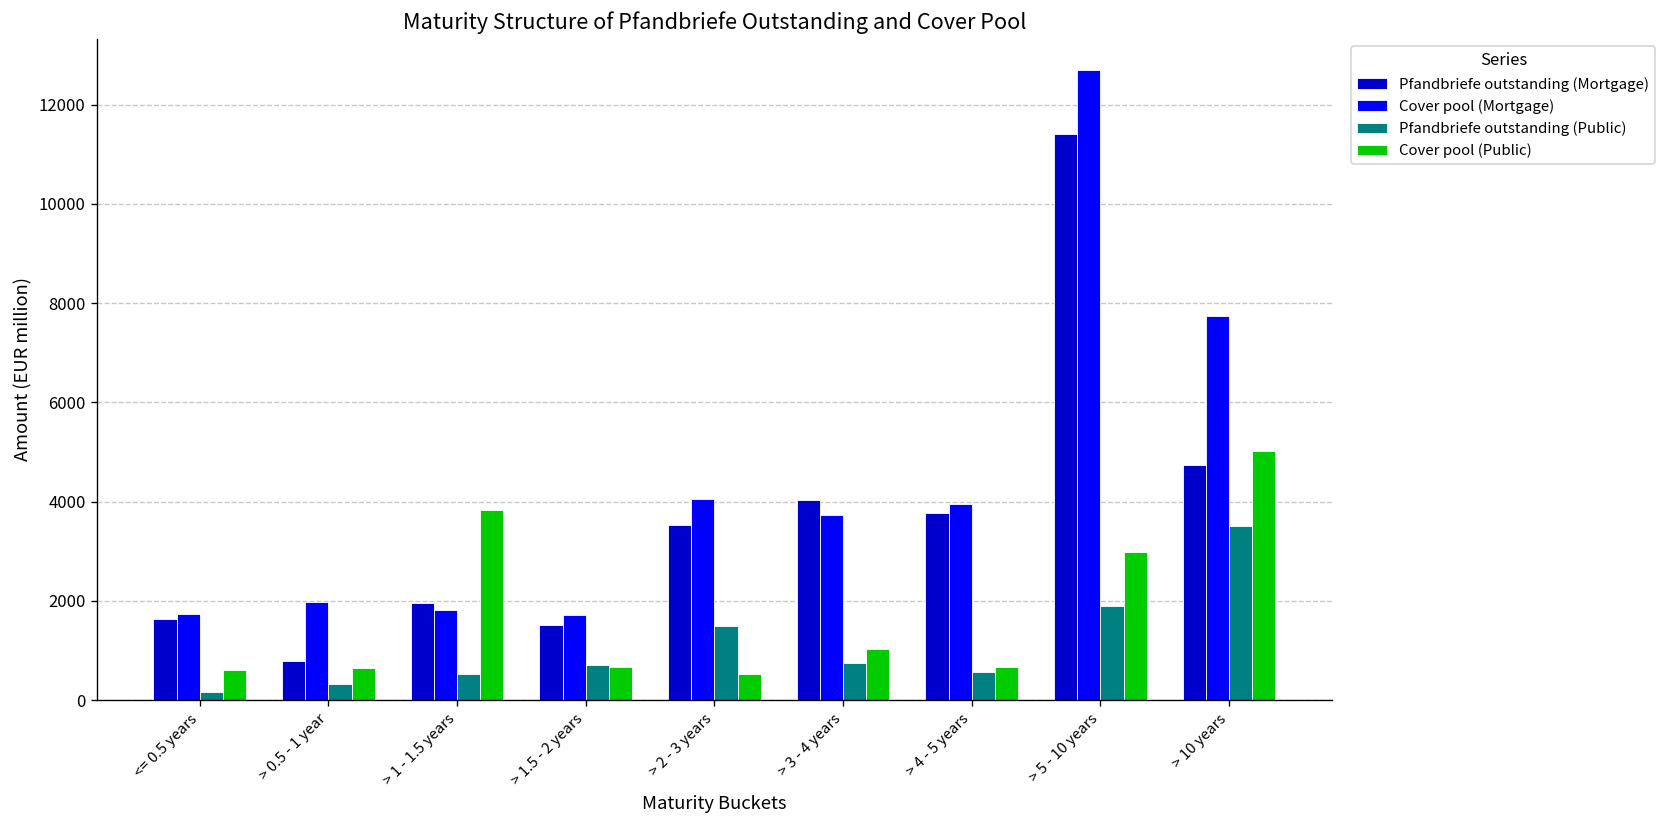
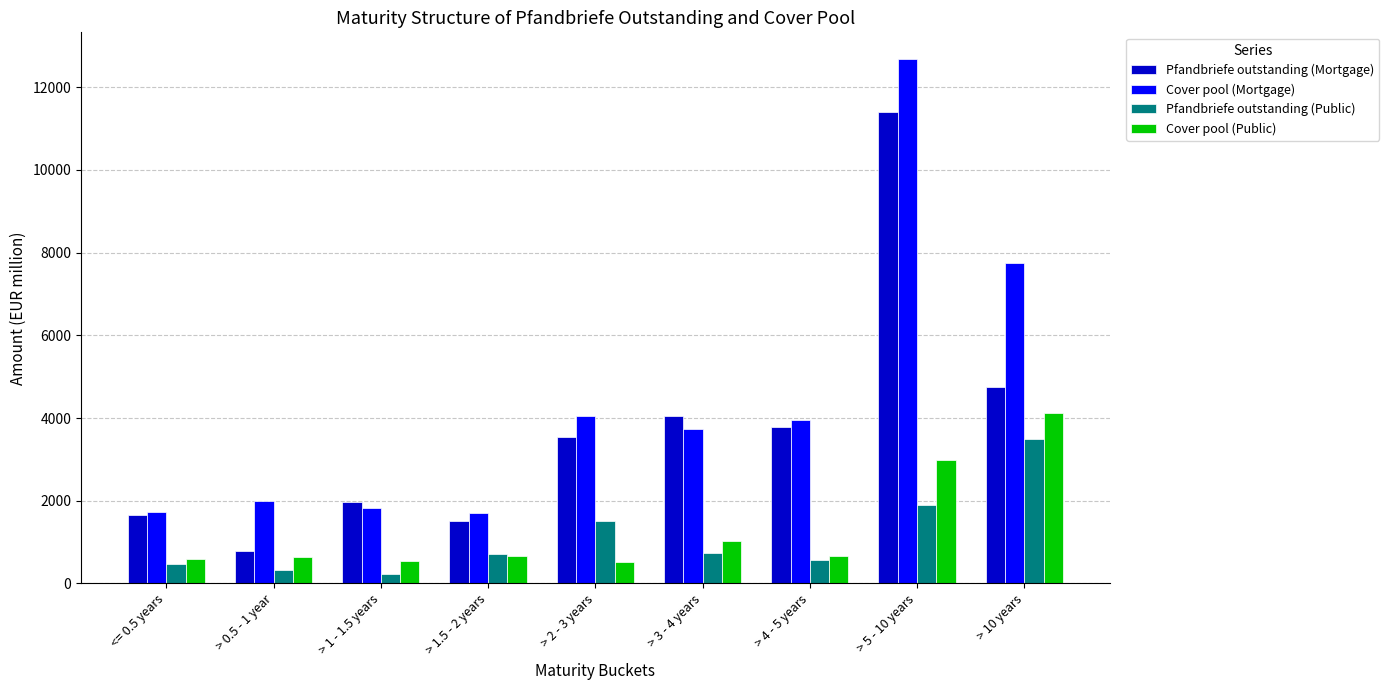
Pfandbriefe outstanding (Public), <= 0.5 years: 200 -> 500
Pfandbriefe outstanding (Public), > 1 - 1.5 years: 500 -> 200
Cover pool (Public), > 1 - 1.5 years: 3800 -> 500
Cover pool (Public), > 10 years: 5000 -> 4100
